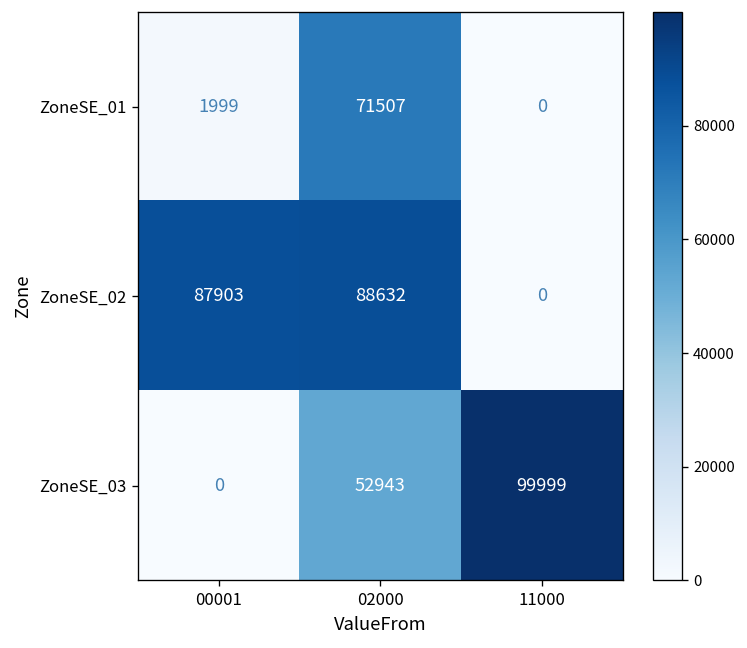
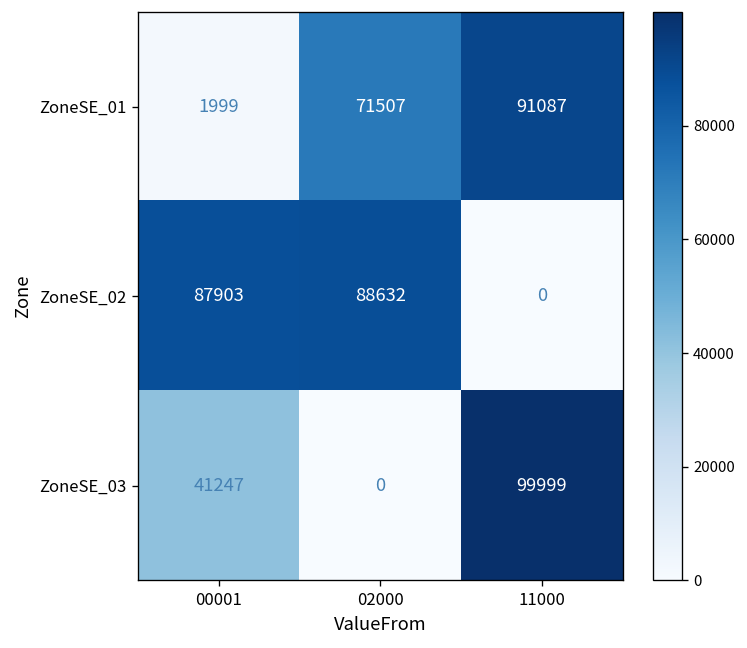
ZoneSE_01, 11000: 0 -> 91087
ZoneSE_03, 00001: 0 -> 41247
ZoneSE_03, 02000: 52943 -> 0
